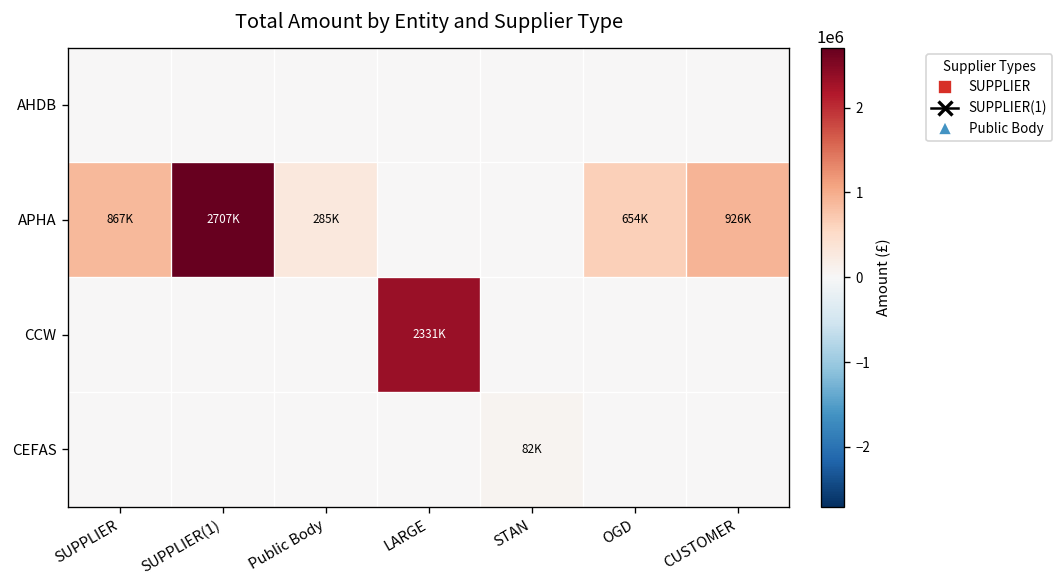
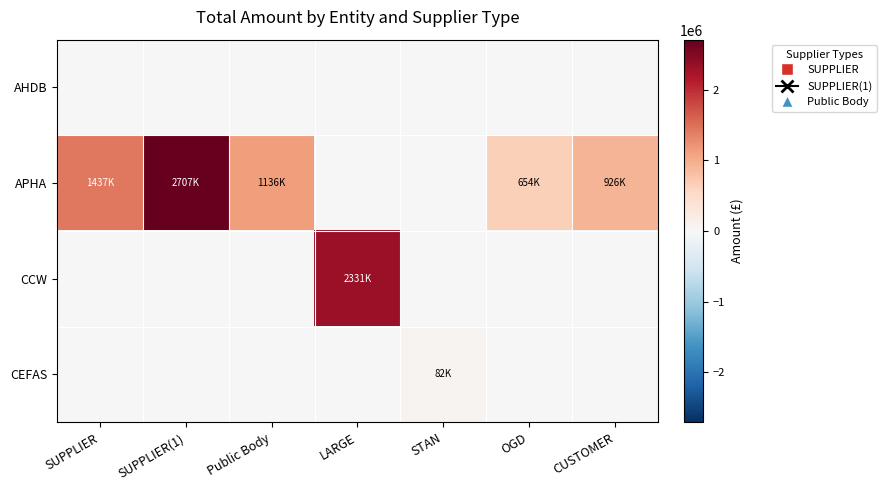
APHA, SUPPLIER: 867K -> 1437K
APHA, Public Body: 285K -> 1136K
